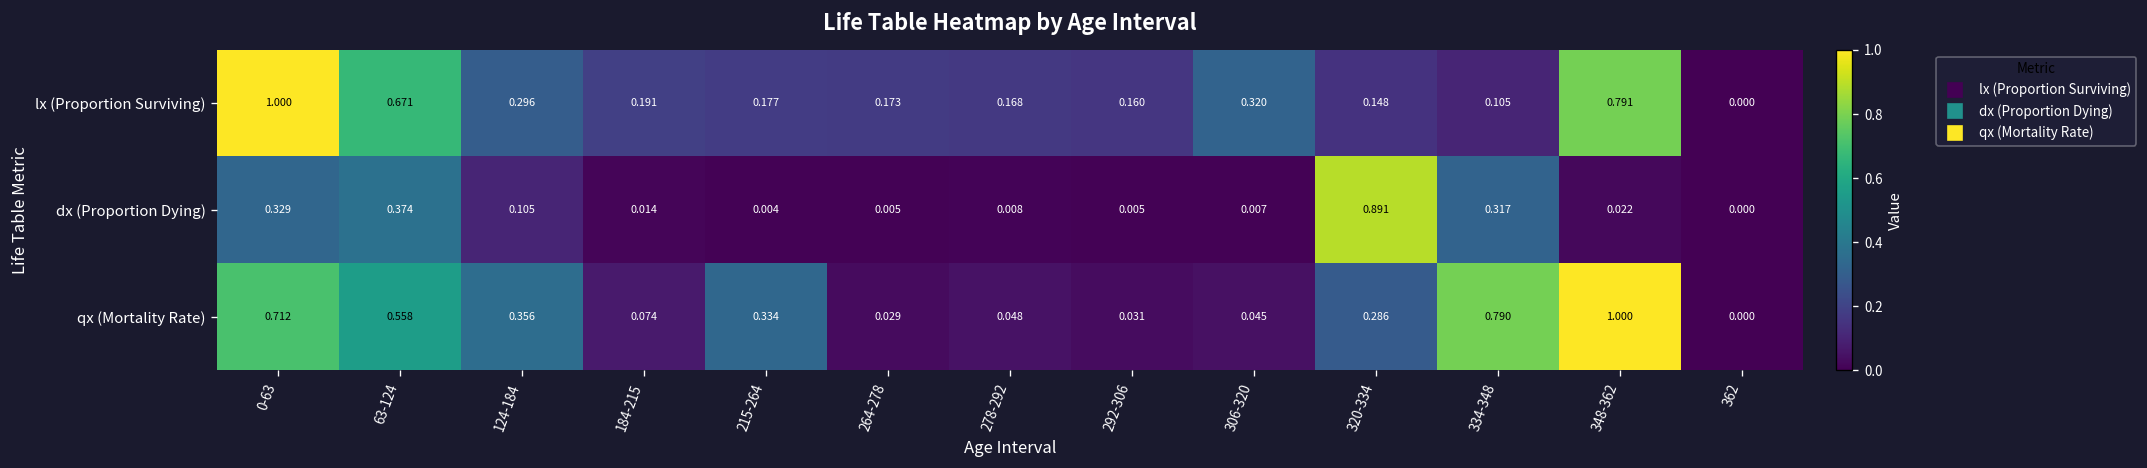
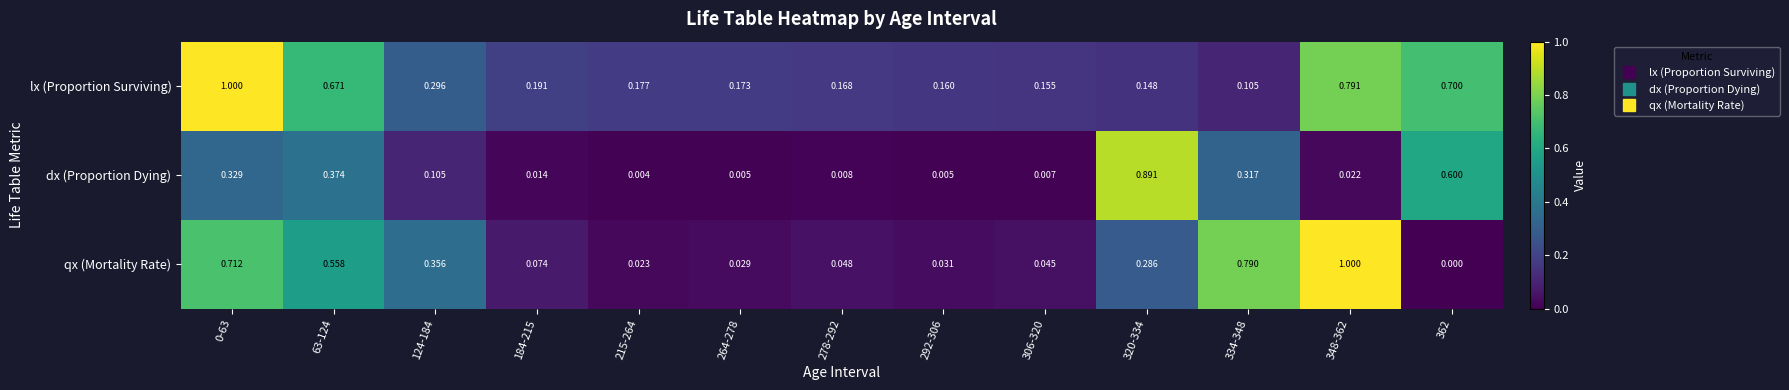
lx (Proportion Surviving), 306-320: 0.320 -> 0.155
lx (Proportion Surviving), 362: 0.000 -> 0.700
dx (Proportion Dying), 362: 0.000 -> 0.600
qx (Mortality Rate), 215-264: 0.334 -> 0.023
